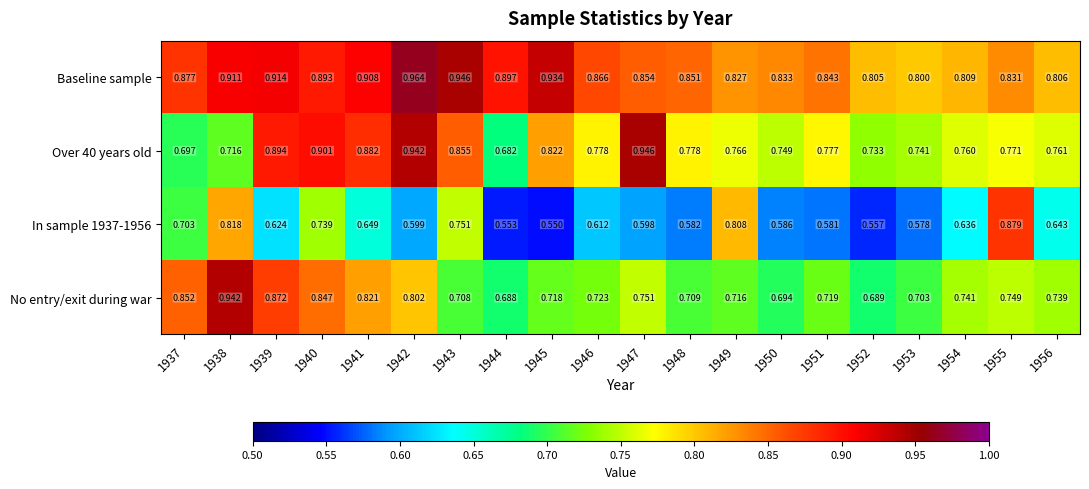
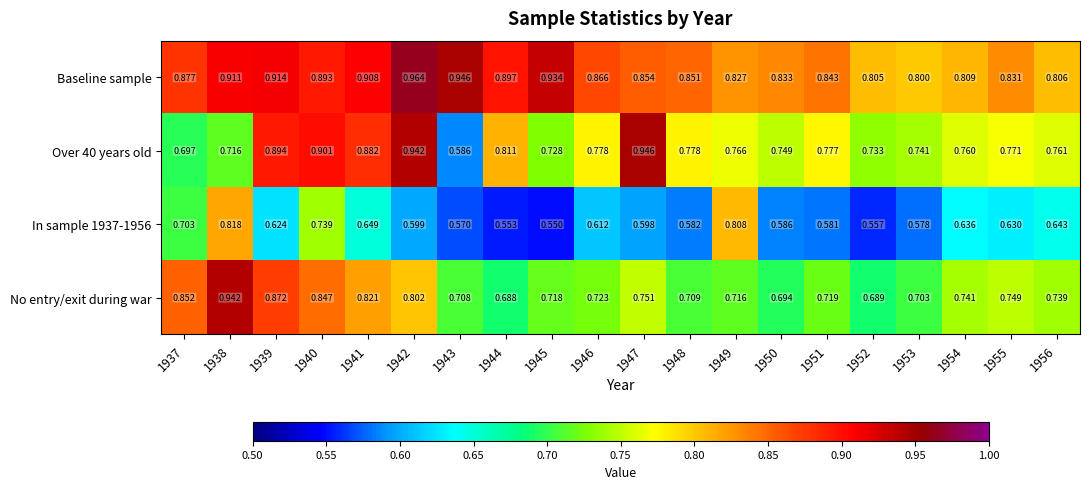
Over 40 years old, 1943: 0.855 -> 0.586
Over 40 years old, 1944: 0.682 -> 0.811
Over 40 years old, 1945: 0.822 -> 0.728
In sample 1937-1956, 1943: 0.751 -> 0.570
In sample 1937-1956, 1955: 0.879 -> 0.630
